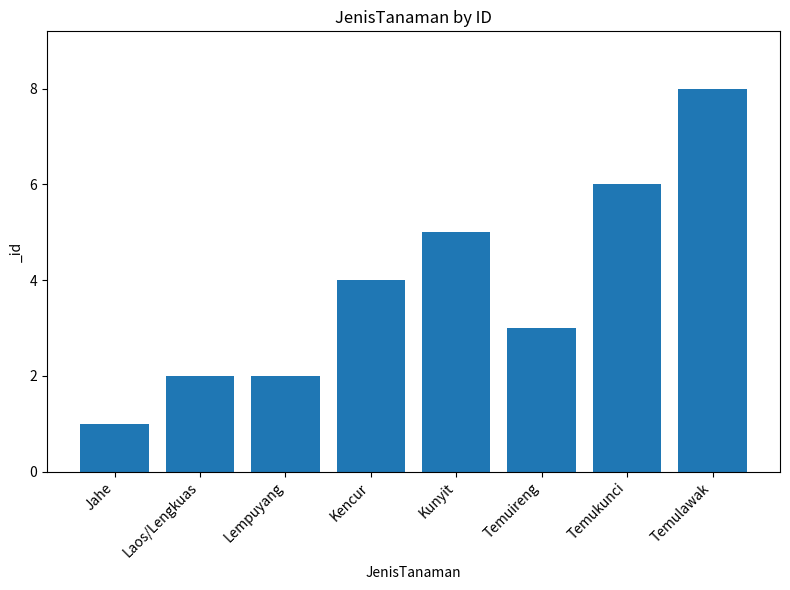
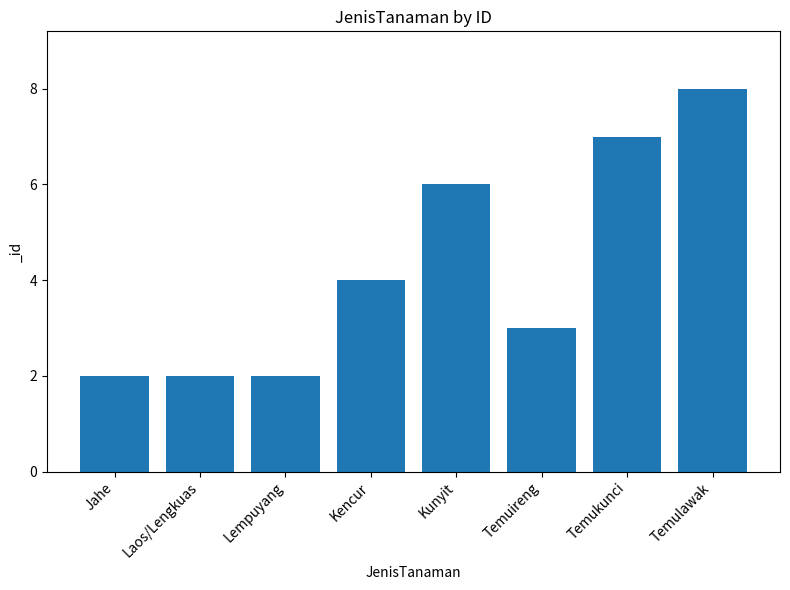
Jahe: 1 -> 2
Kunyit: 5 -> 6
Temukunci: 6 -> 7
